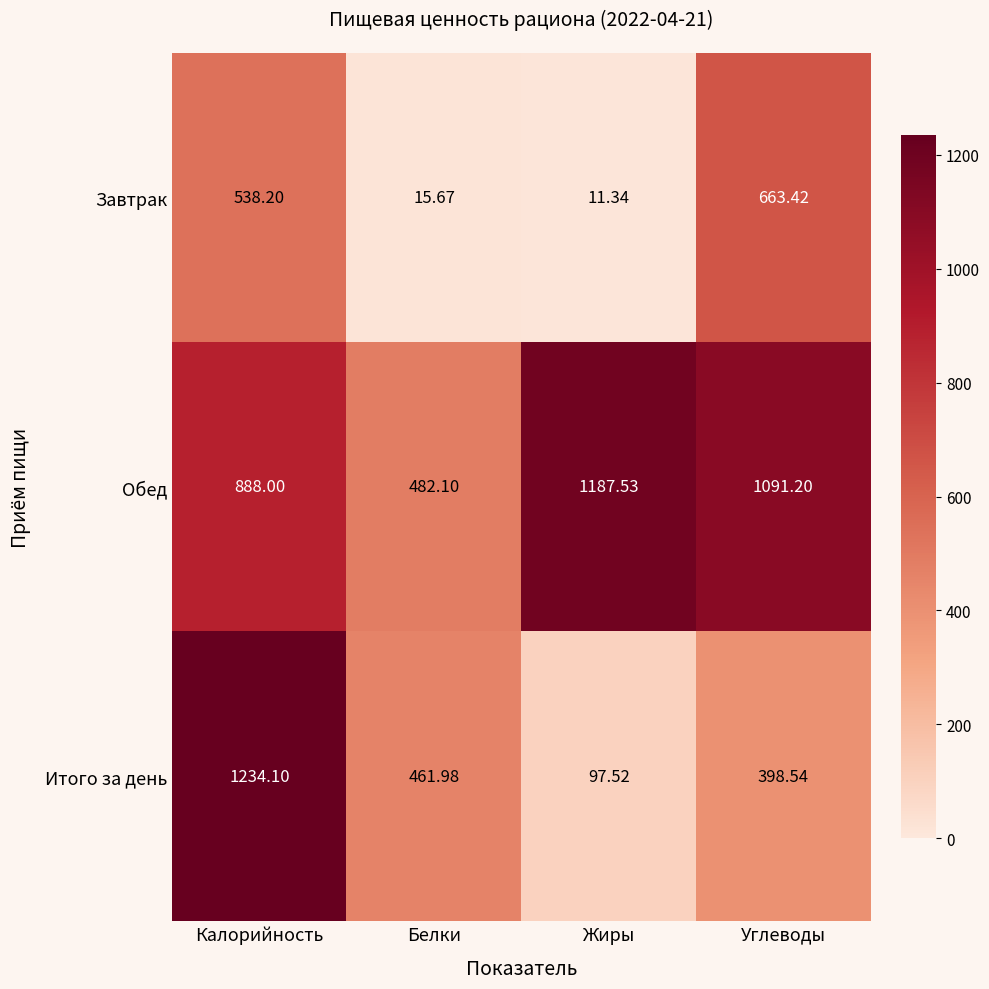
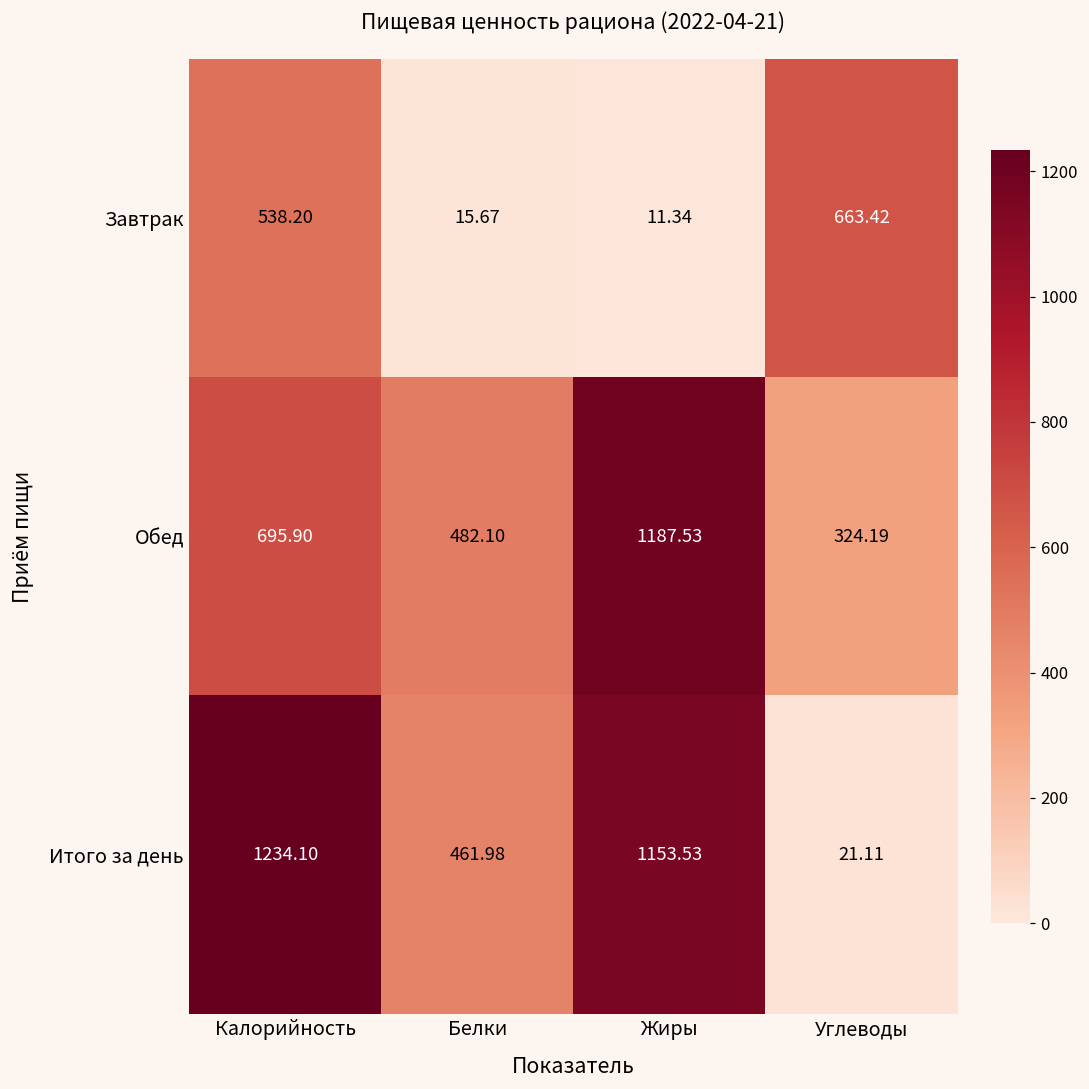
Обед, Калорийность: 888.00 -> 695.90
Обед, Углеводы: 1091.20 -> 324.19
Итого за день, Жиры: 97.52 -> 1153.53
Итого за день, Углеводы: 398.54 -> 21.11
